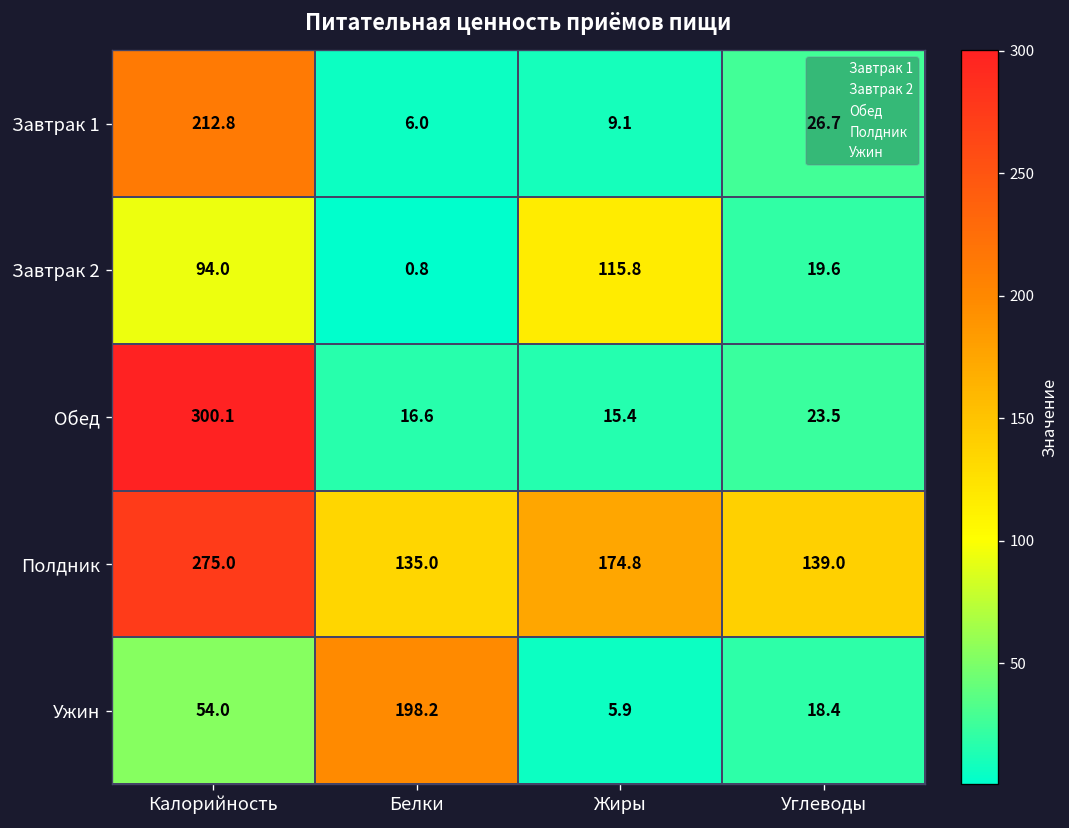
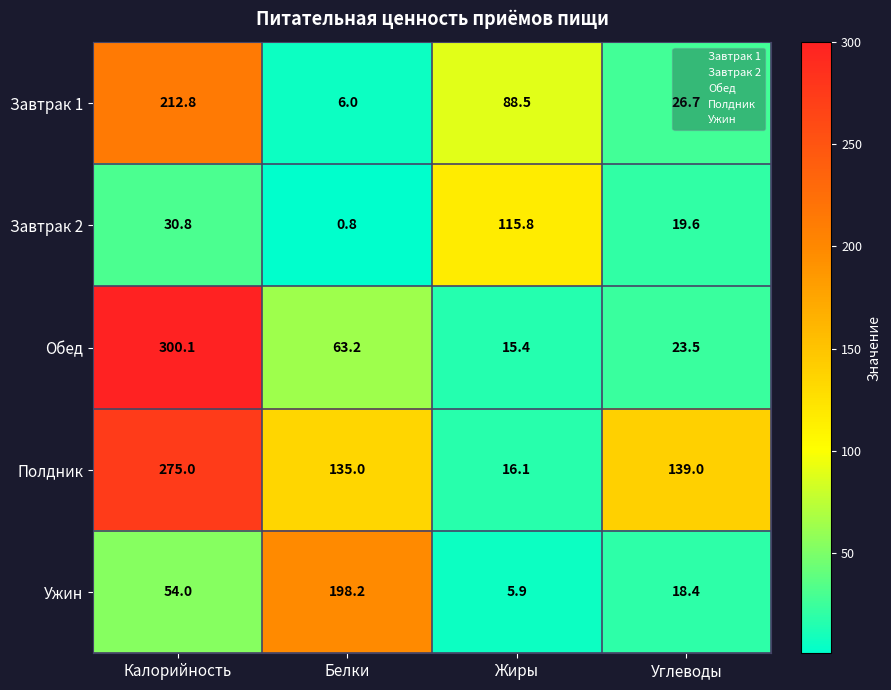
Завтрак 1, Жиры: 9.1 -> 88.5
Завтрак 2, Калорийность: 94.0 -> 30.8
Обед, Белки: 16.6 -> 63.2
Полдник, Жиры: 174.8 -> 16.1
